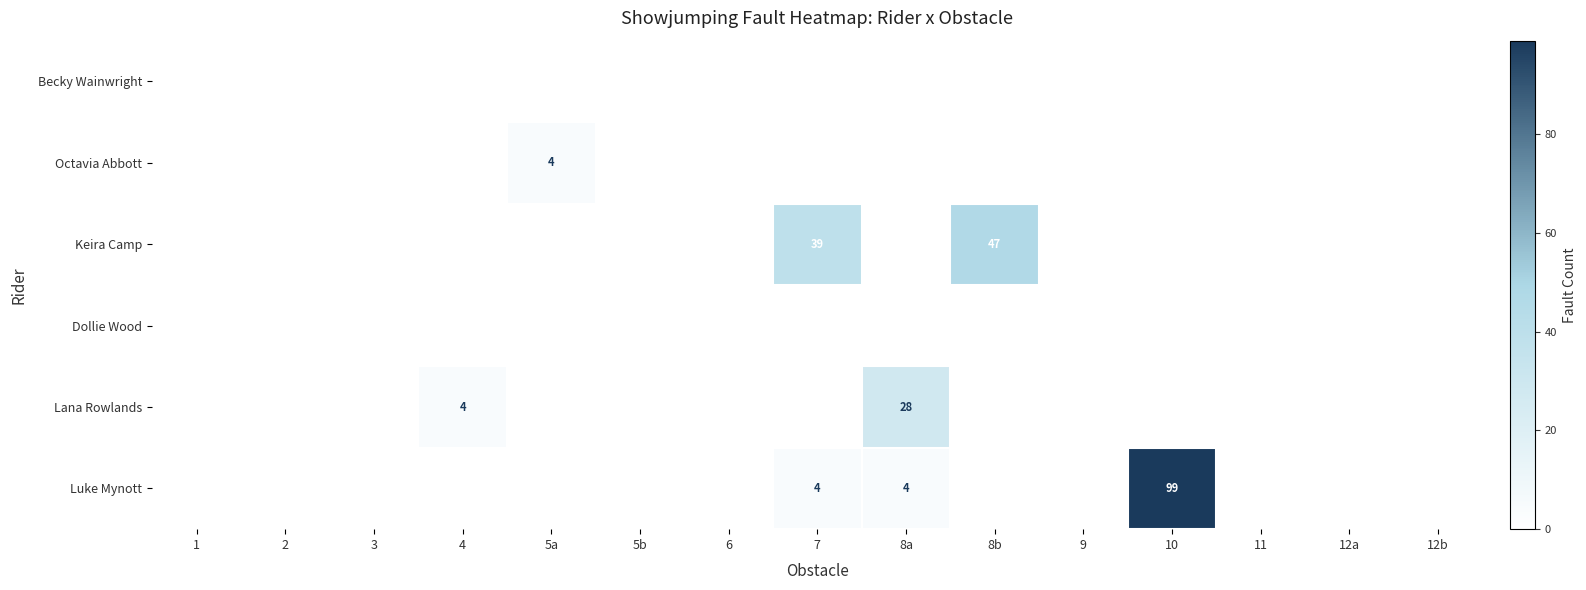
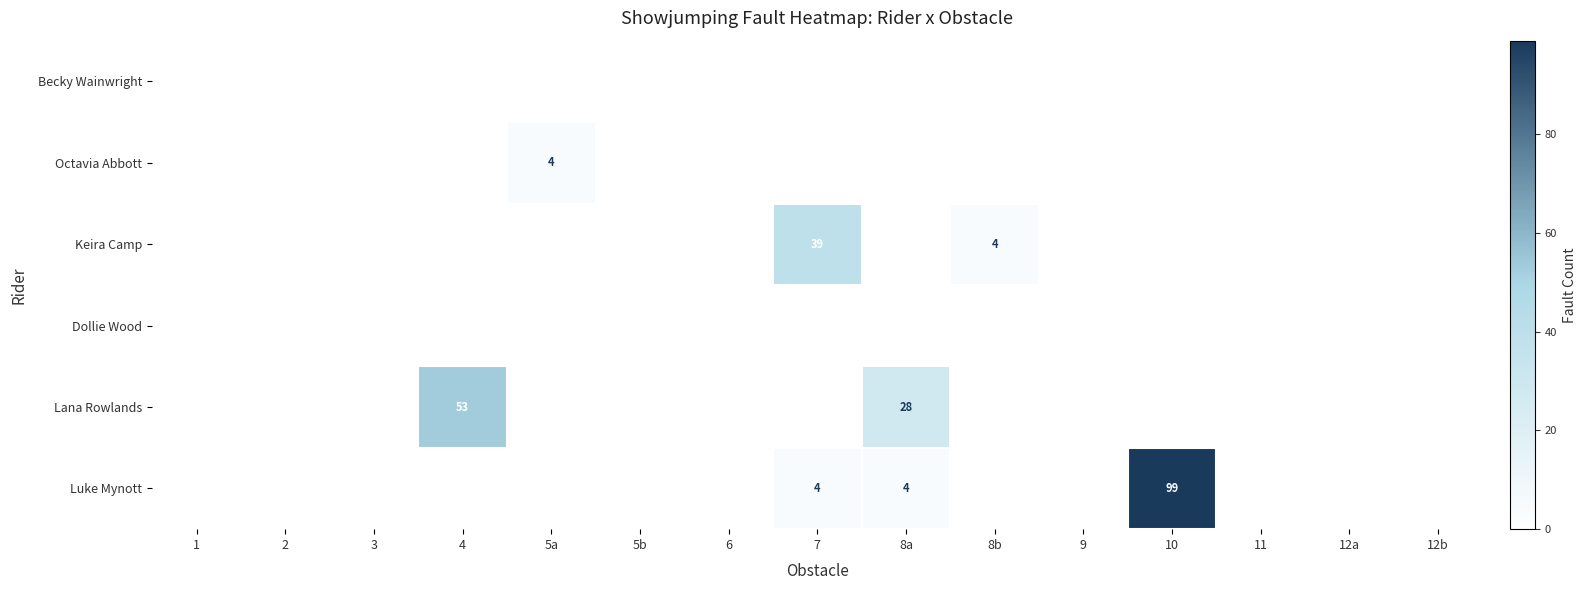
Keira Camp, 8b: 47 -> 4
Lana Rowlands, 4: 4 -> 53
